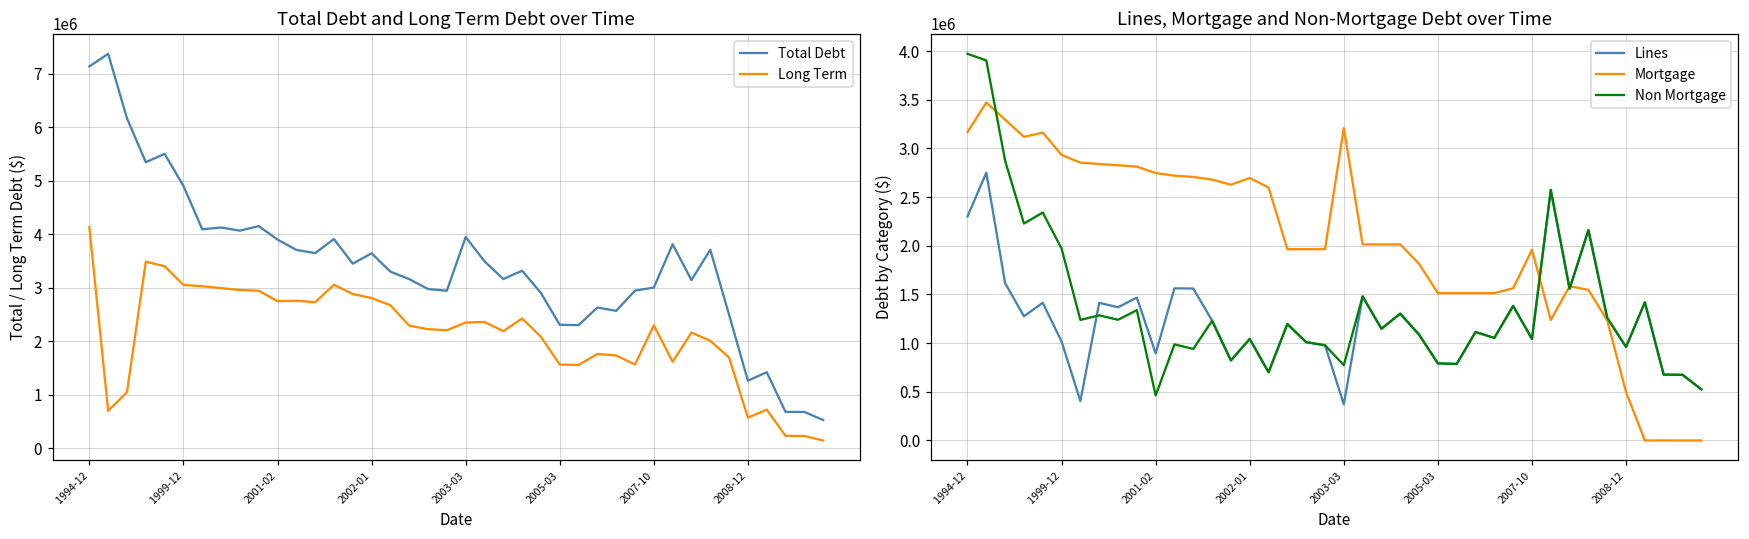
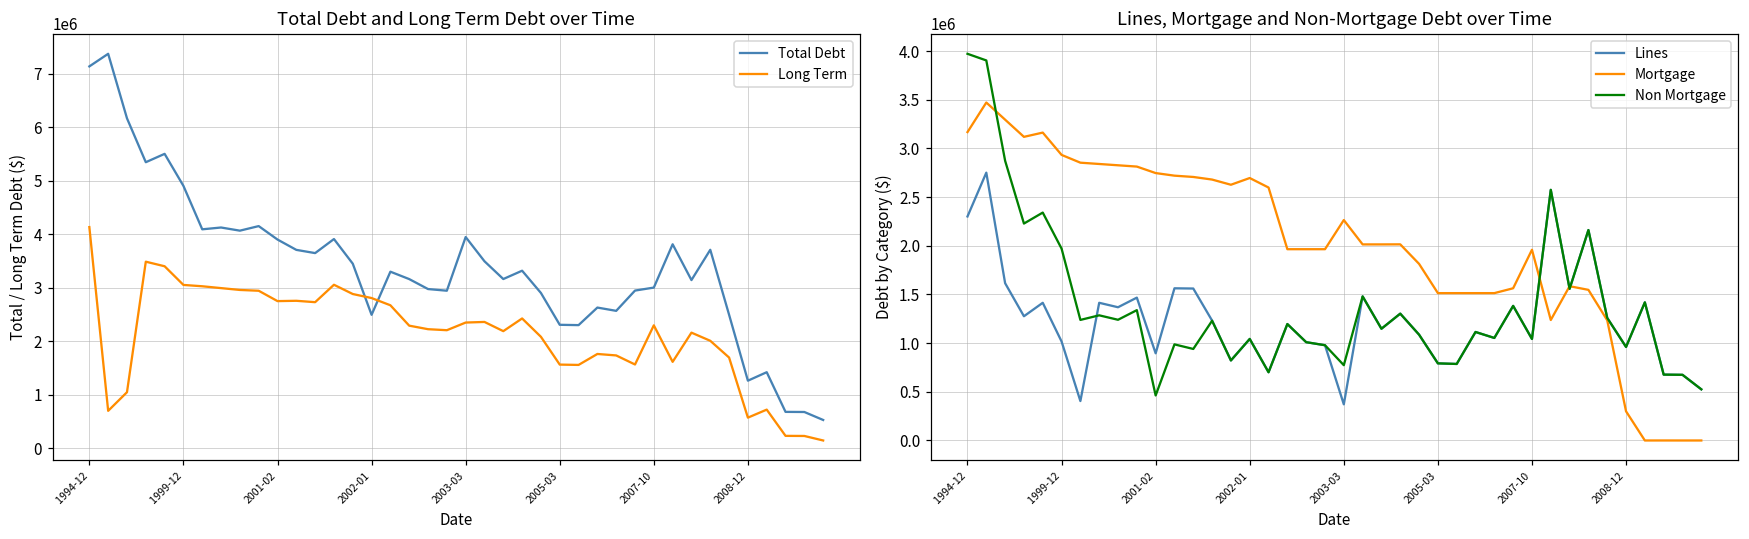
Total Debt and Long Term Debt over Time, Total Debt, 2002-01: 3600000 -> 2500000
Lines, Mortgage and Non-Mortgage Debt over Time, Mortgage, 2003-03: 3200000 -> 2300000
Lines, Mortgage and Non-Mortgage Debt over Time, Mortgage, 2008-12: 500000 -> 300000
